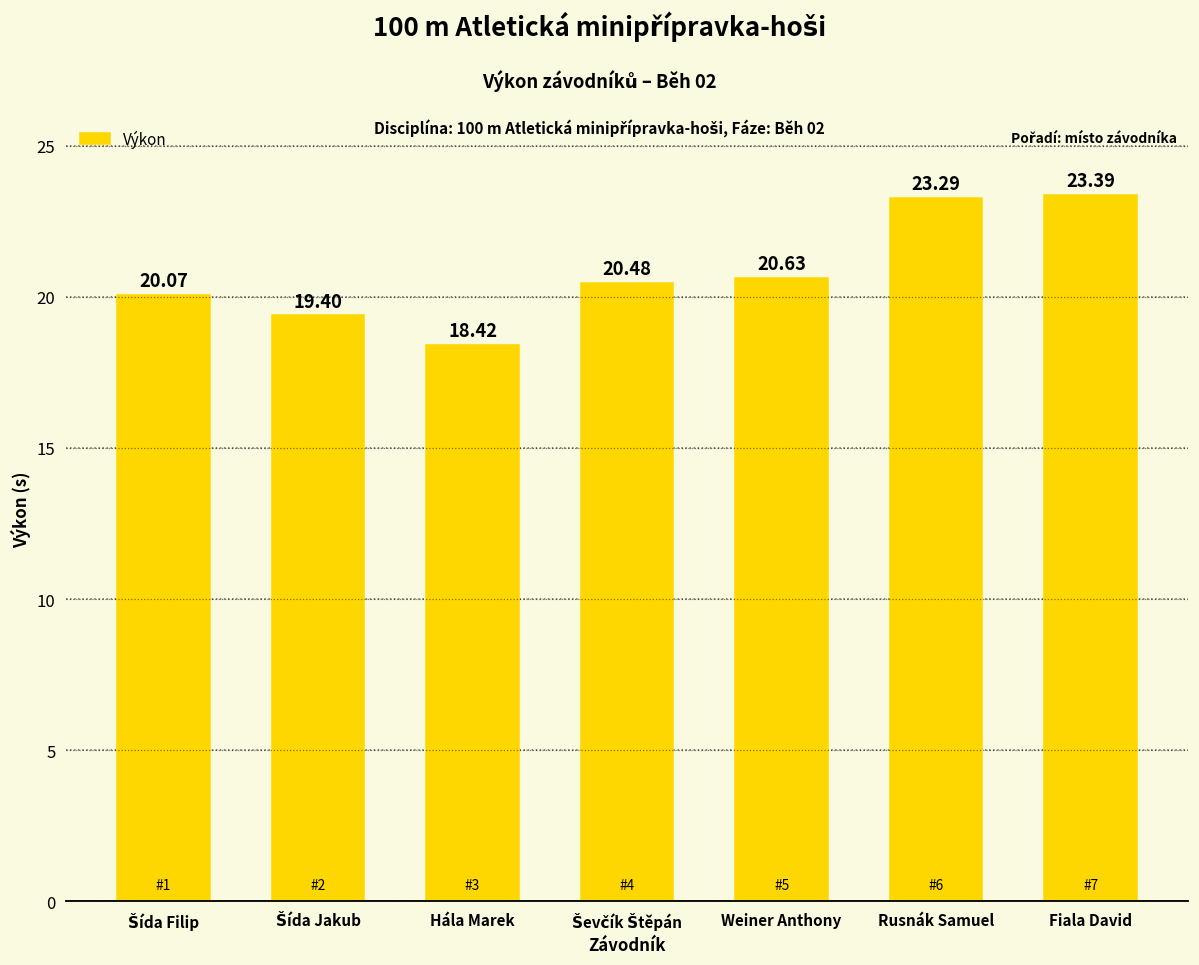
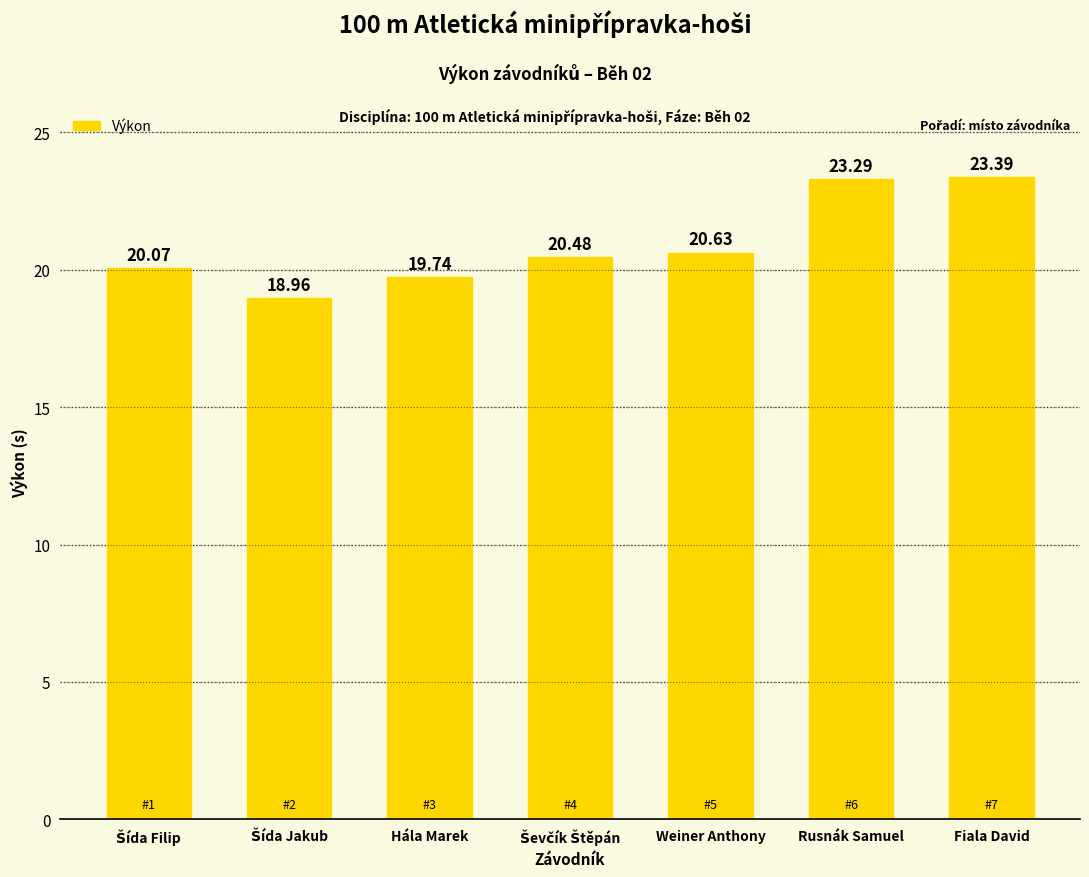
Šída Jakub: 19.40 -> 18.96
Hála Marek: 18.42 -> 19.74
